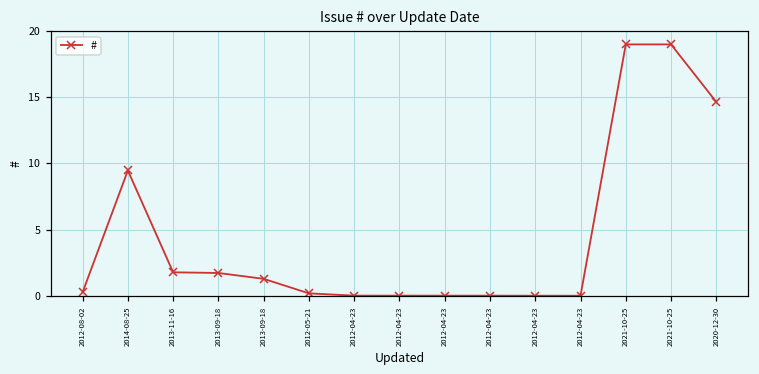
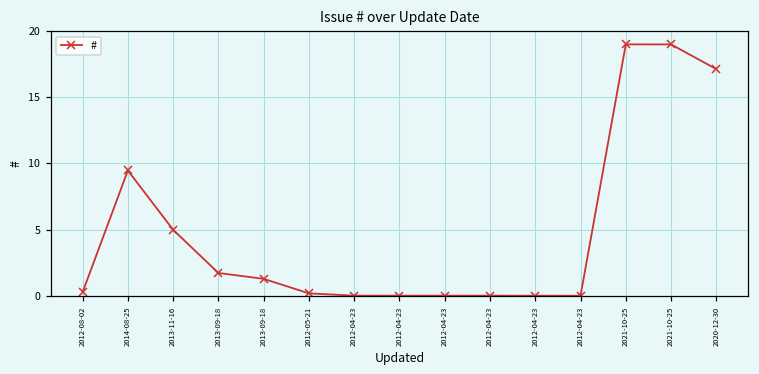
2013-11-16: 1.8 -> 5.0
2020-12-30: 14.6 -> 17.1
